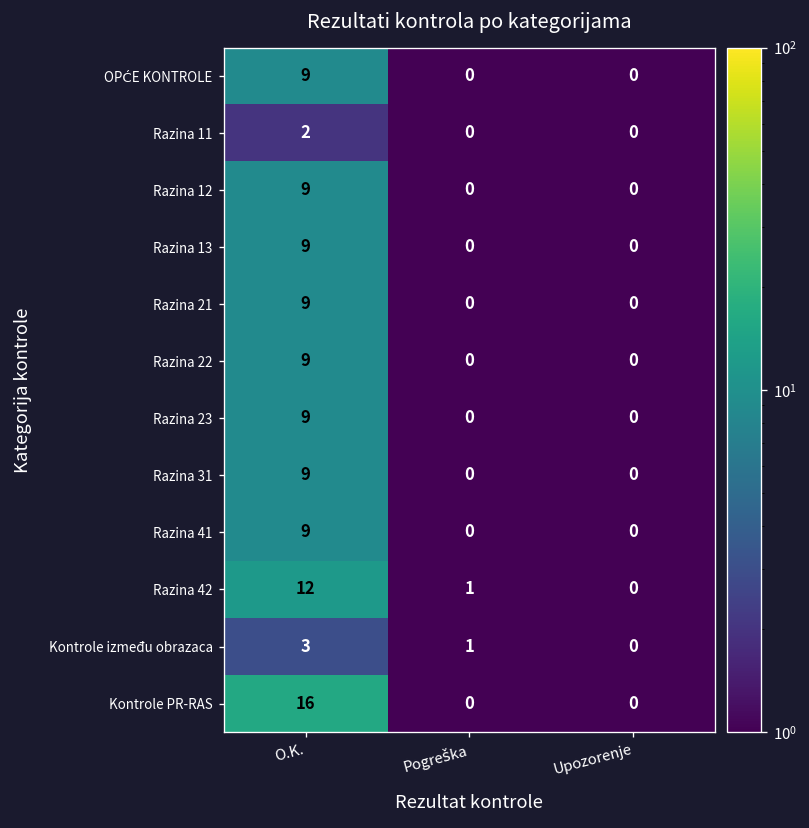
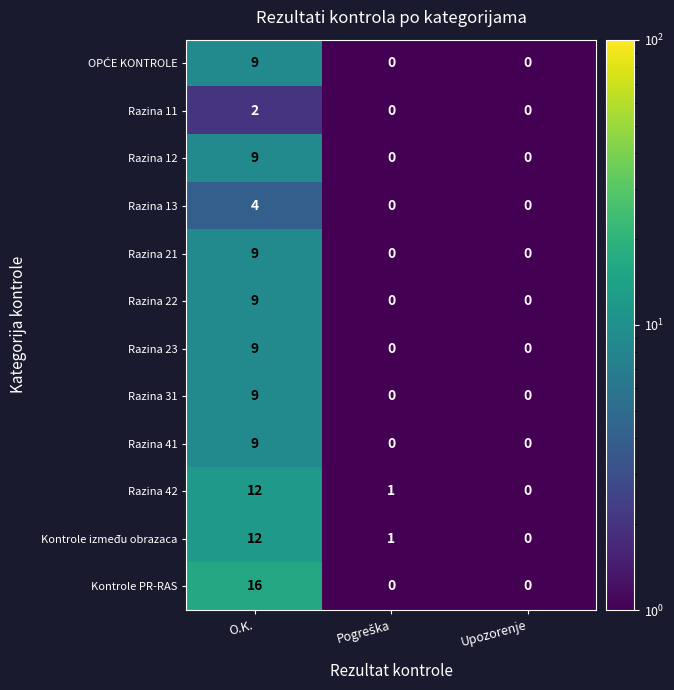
Razina 13, O.K.: 9 -> 4
Kontrole između obrazaca, O.K.: 3 -> 12
